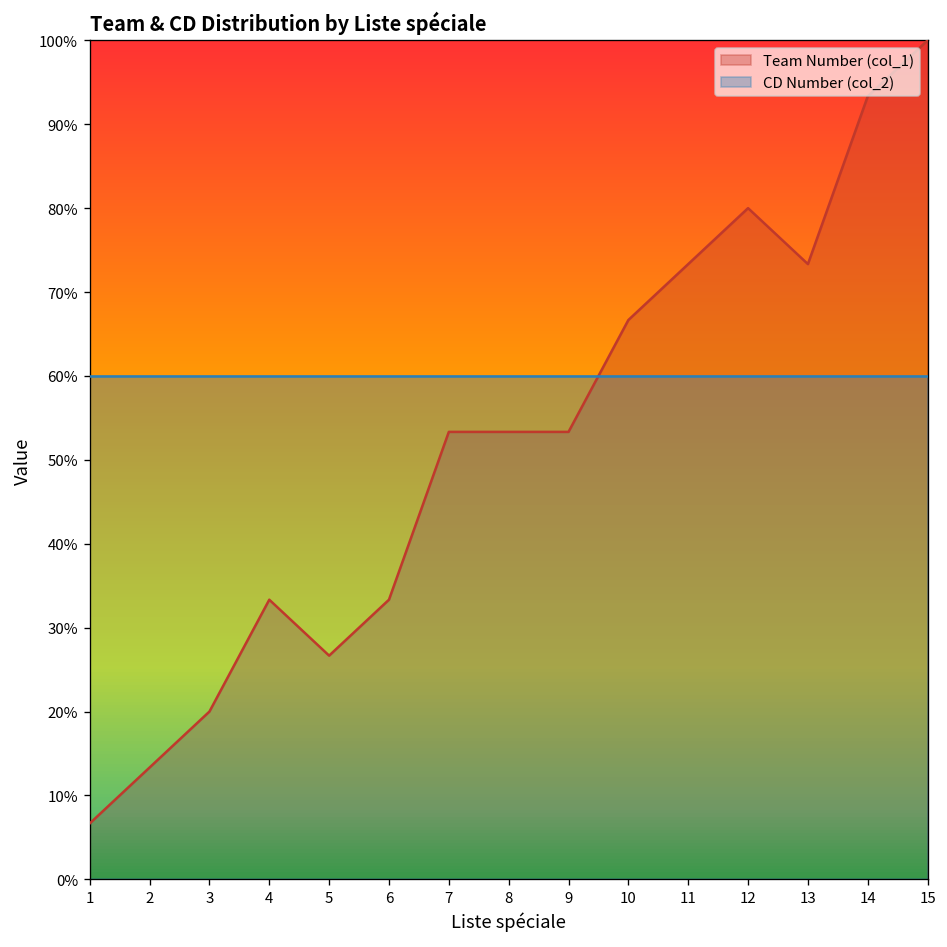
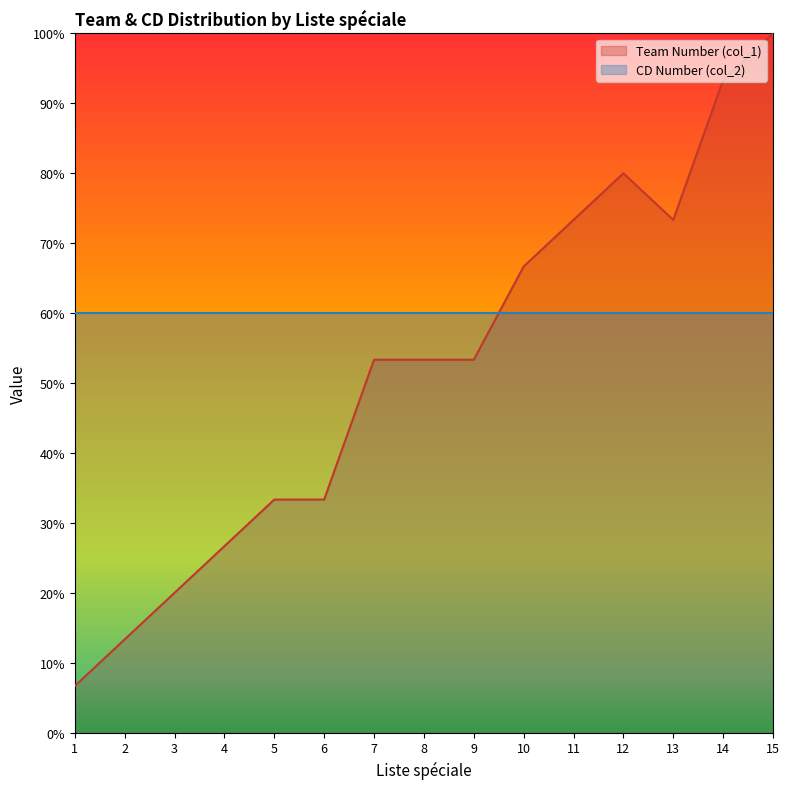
Team Number (col_1), 4: 33% -> 27%
Team Number (col_1), 5: 27% -> 33%
